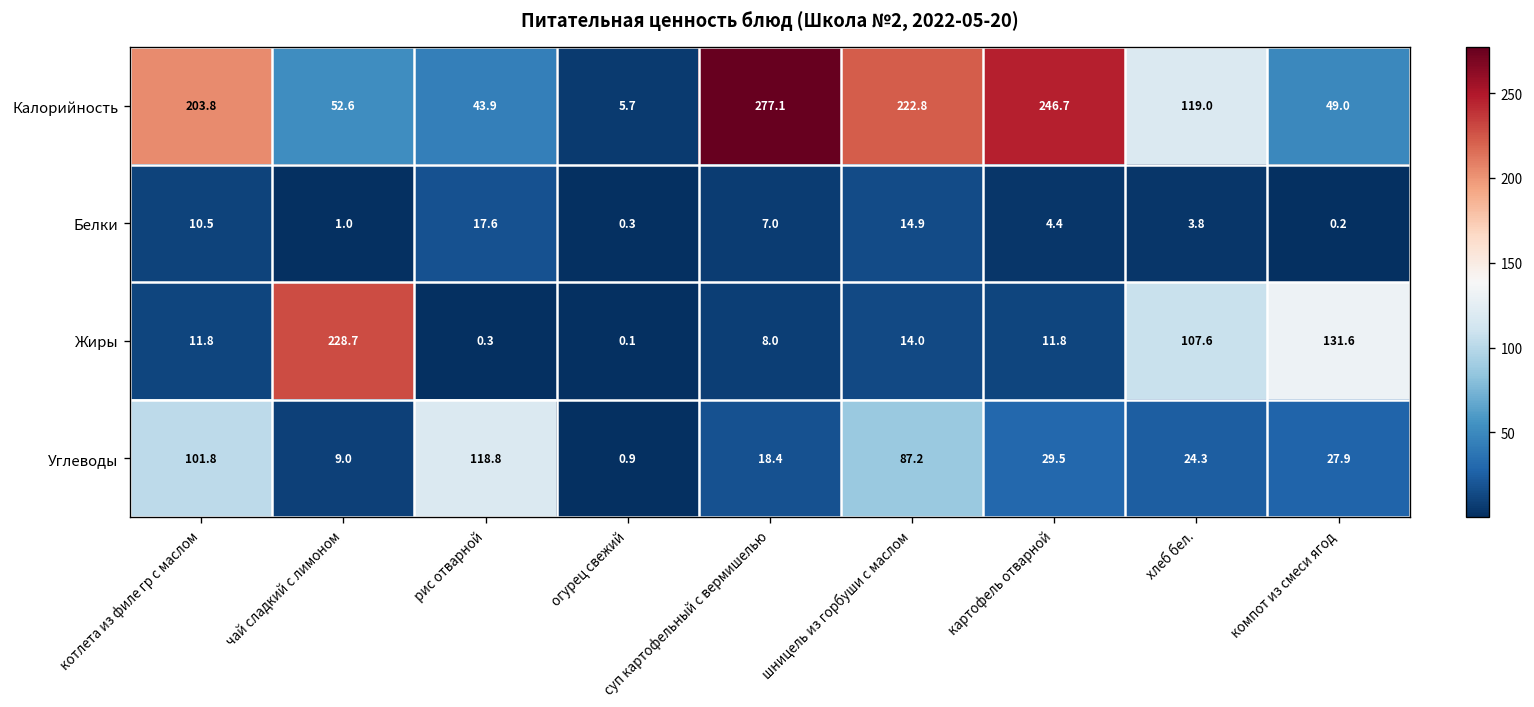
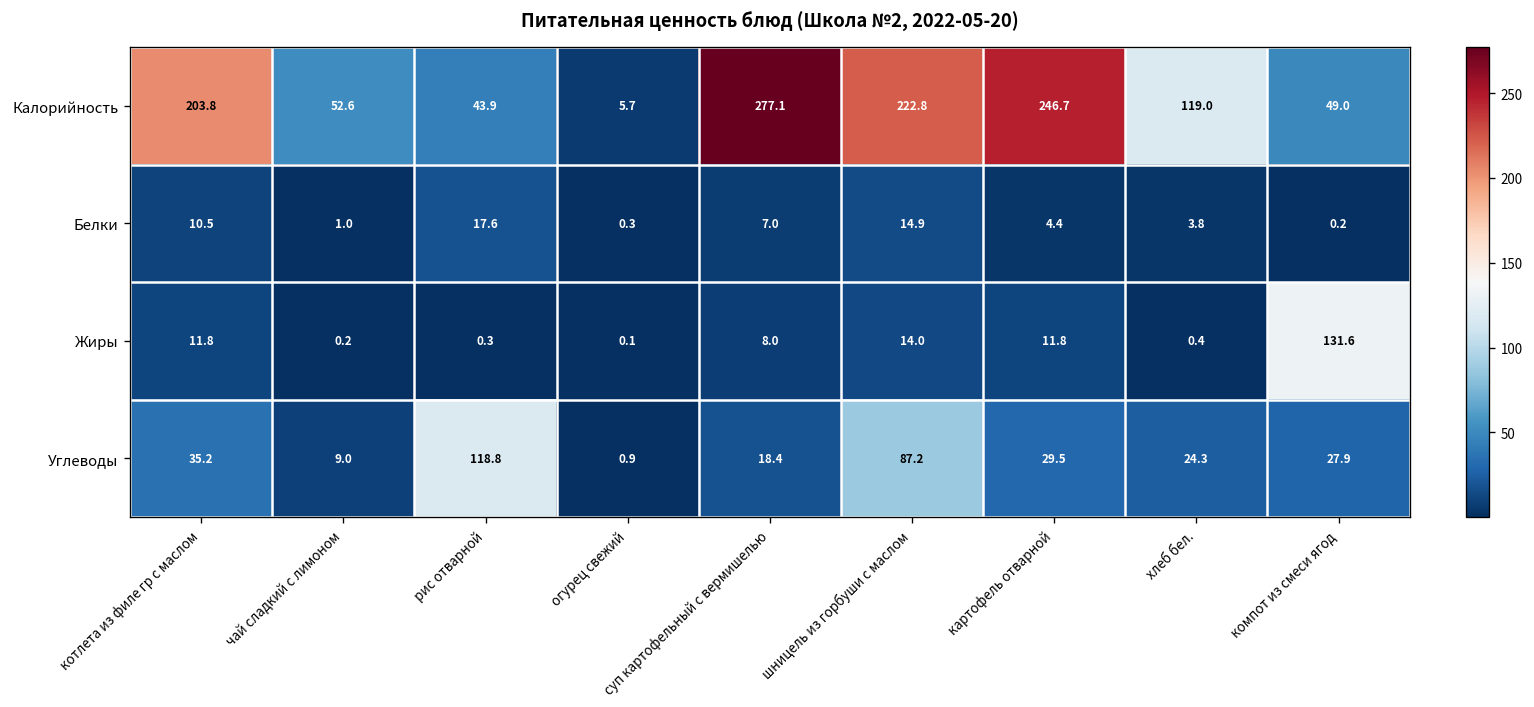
Жиры, чай сладкий с лимоном: 228.7 -> 0.2
Жиры, хлеб бел.: 107.6 -> 0.4
Углеводы, котлета из филе гр с маслом: 101.8 -> 35.2
